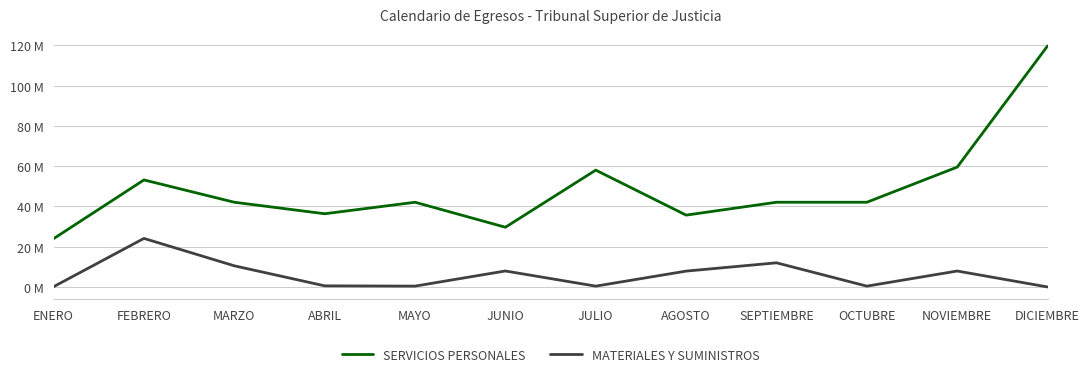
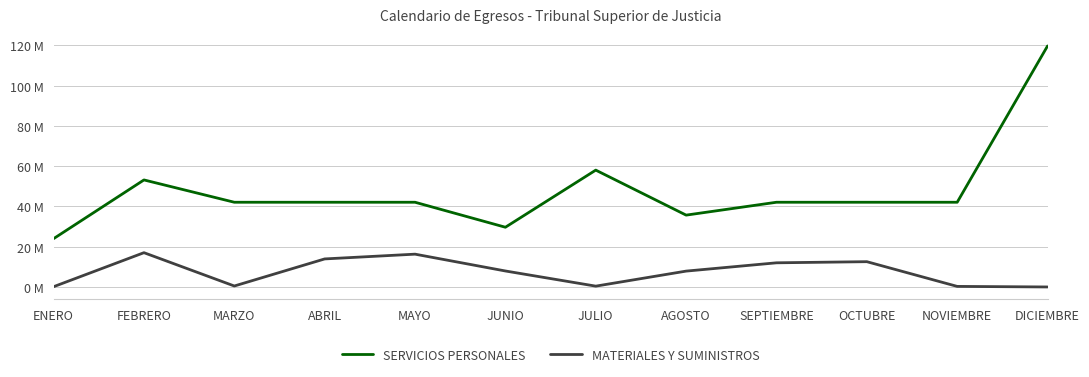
MATERIALES Y SUMINISTROS, FEBRERO: 24000000 -> 17000000
MATERIALES Y SUMINISTROS, MARZO: 11000000 -> 0
SERVICIOS PERSONALES, ABRIL: 36000000 -> 42000000
MATERIALES Y SUMINISTROS, ABRIL: 1000000 -> 14000000
MATERIALES Y SUMINISTROS, MAYO: 0 -> 16000000
MATERIALES Y SUMINISTROS, OCTUBRE: 0 -> 13000000
SERVICIOS PERSONALES, NOVIEMBRE: 60000000 -> 42000000
MATERIALES Y SUMINISTROS, NOVIEMBRE: 8000000 -> 0
